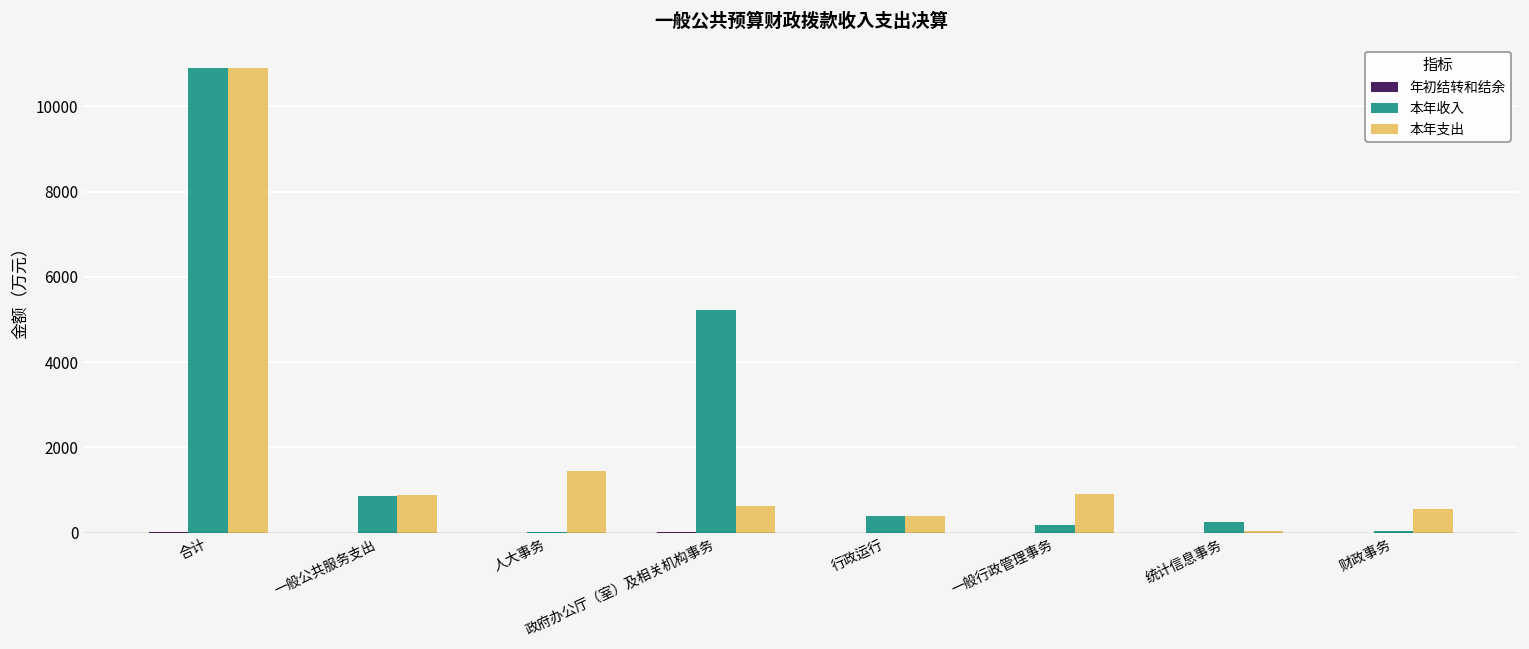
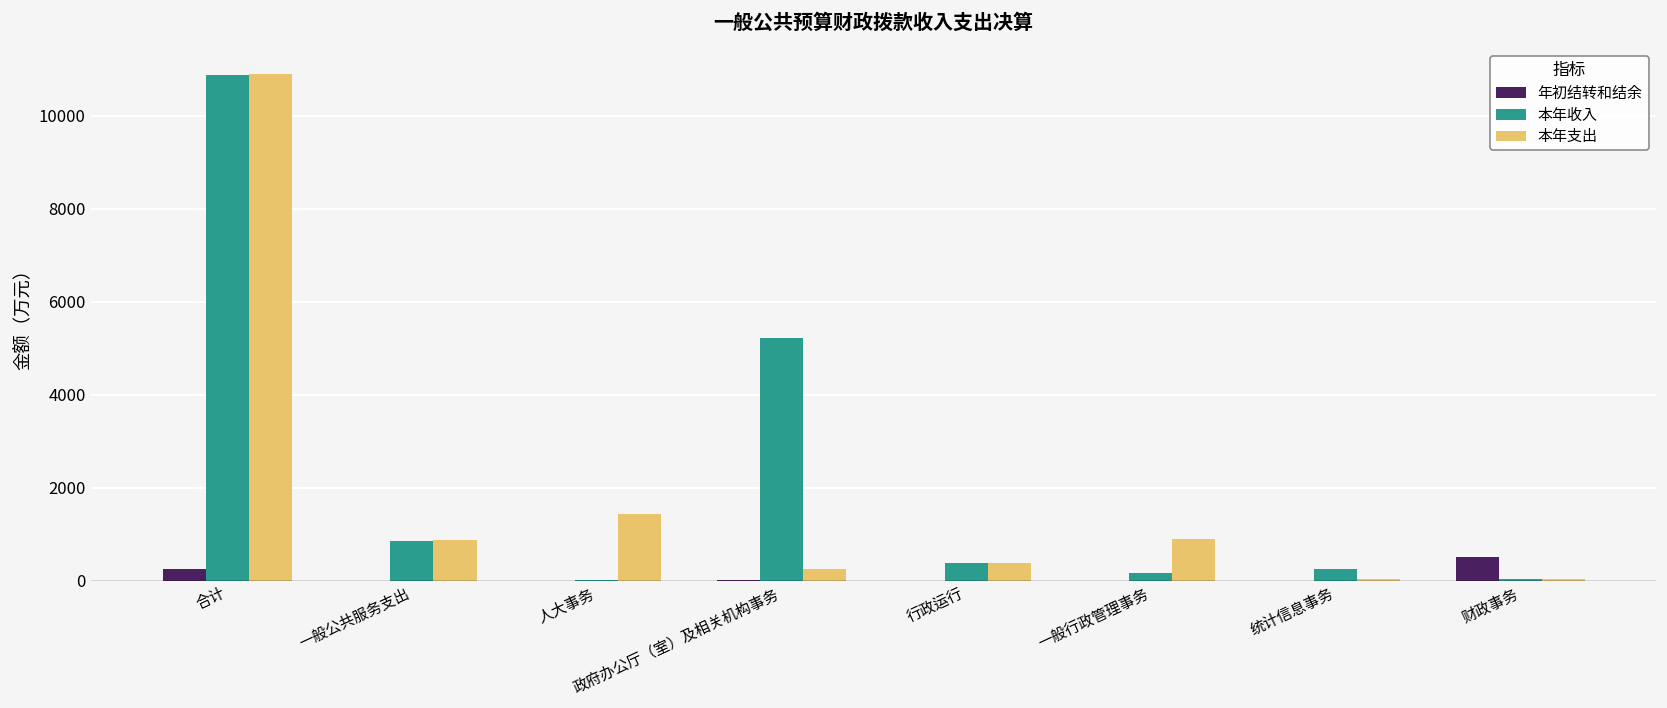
年初结转和结余, 合计: 0 -> 300
本年支出, 政府办公厅（室）及相关机构事务: 600 -> 300
年初结转和结余, 财政事务: 0 -> 500
本年支出, 财政事务: 500 -> 0
